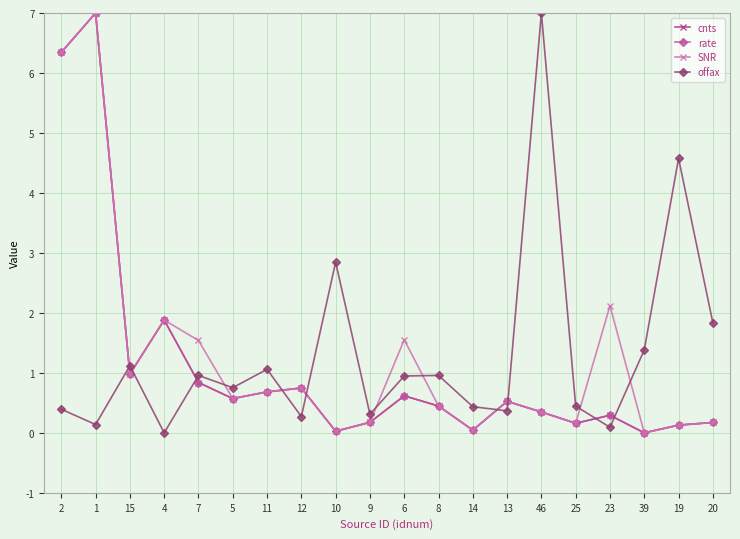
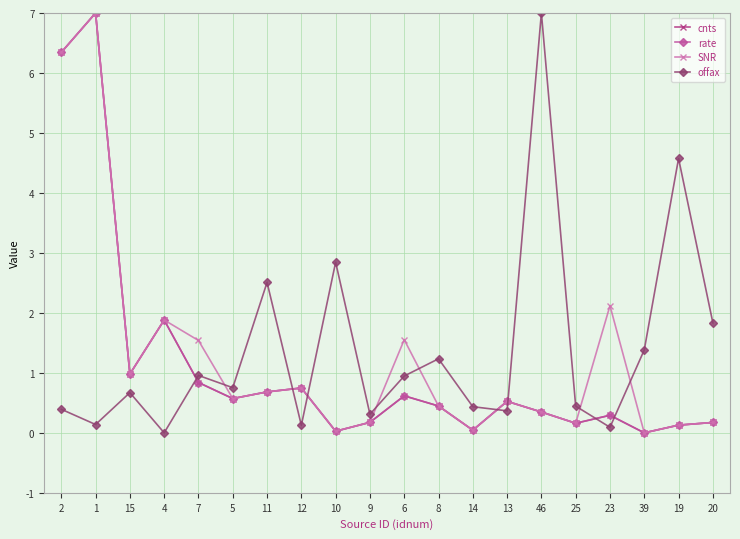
offax, 15: 1.1 -> 0.7
offax, 11: 1.1 -> 2.5
offax, 12: 0.3 -> 0.1
offax, 8: 1.0 -> 1.2
